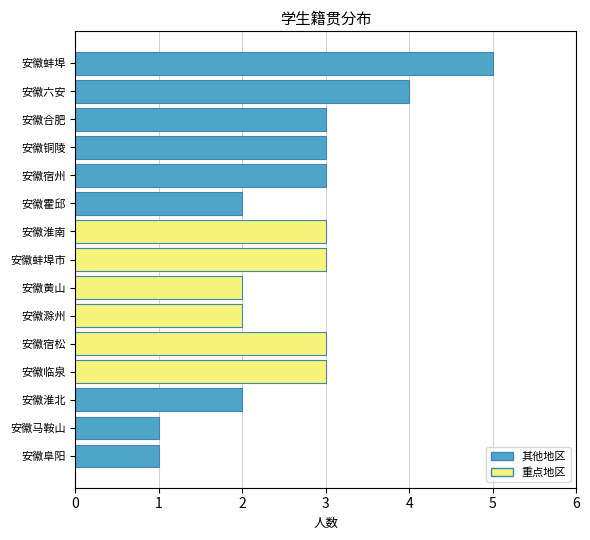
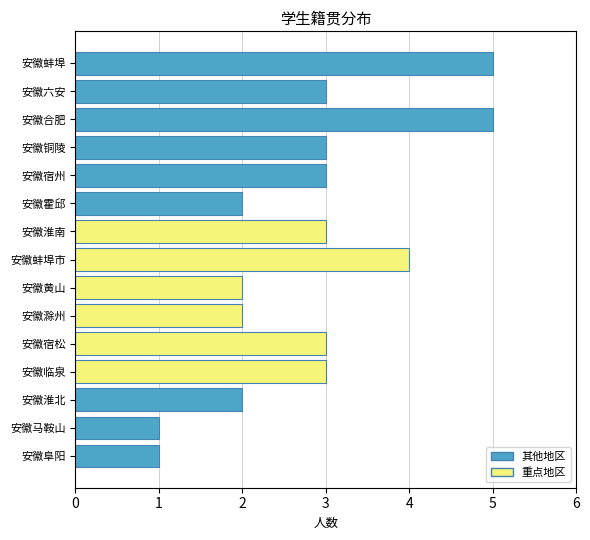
安徽六安: 4 -> 3
安徽合肥: 3 -> 5
安徽蚌埠市: 3 -> 4
